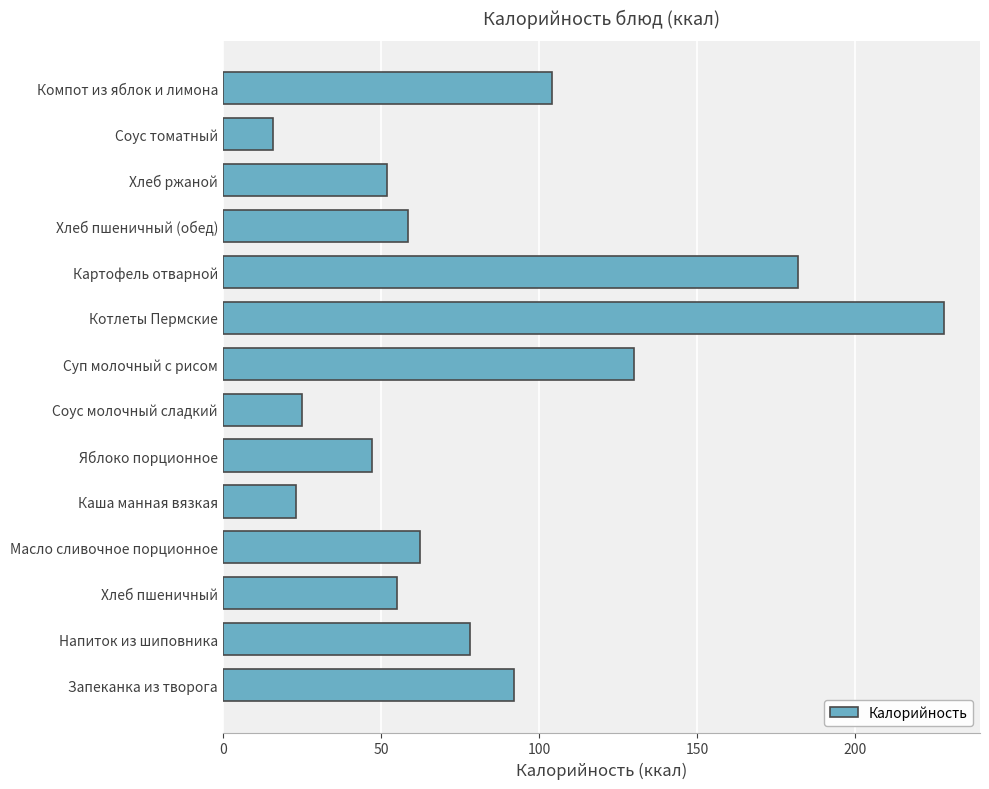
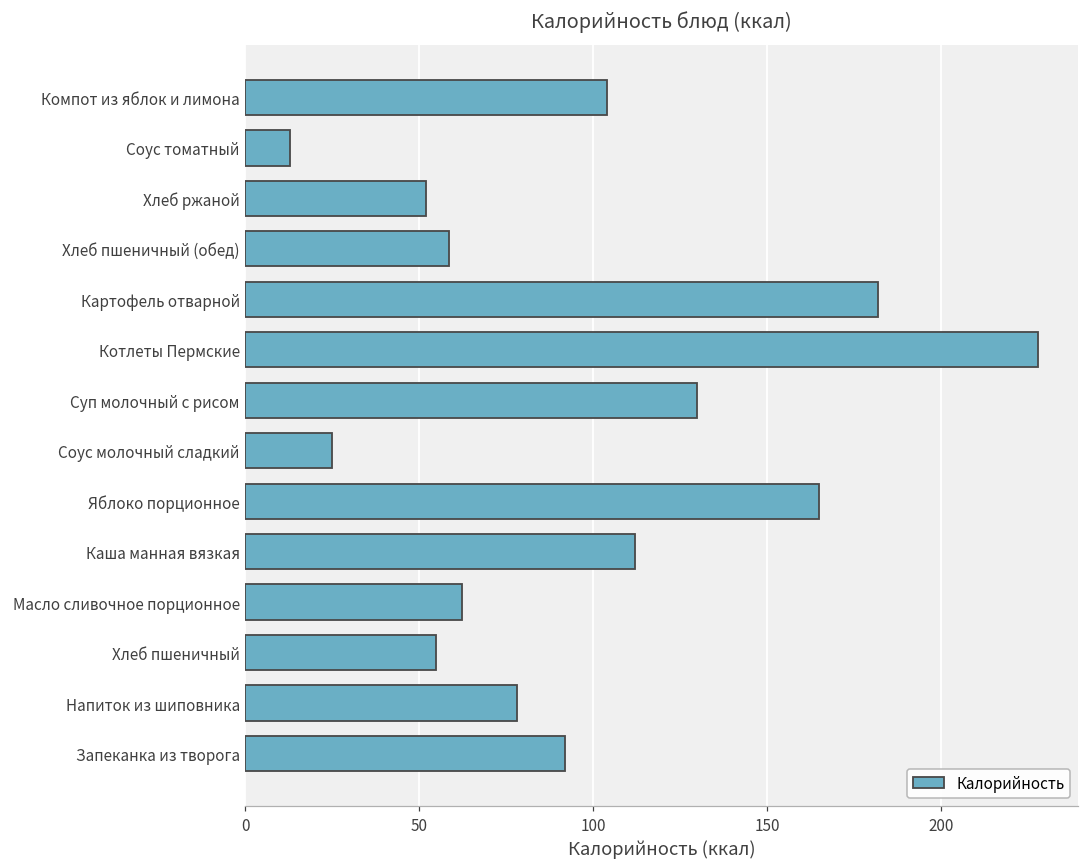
Соус томатный: 16 -> 13
Яблоко порционное: 47 -> 165
Каша манная вязкая: 23 -> 112
